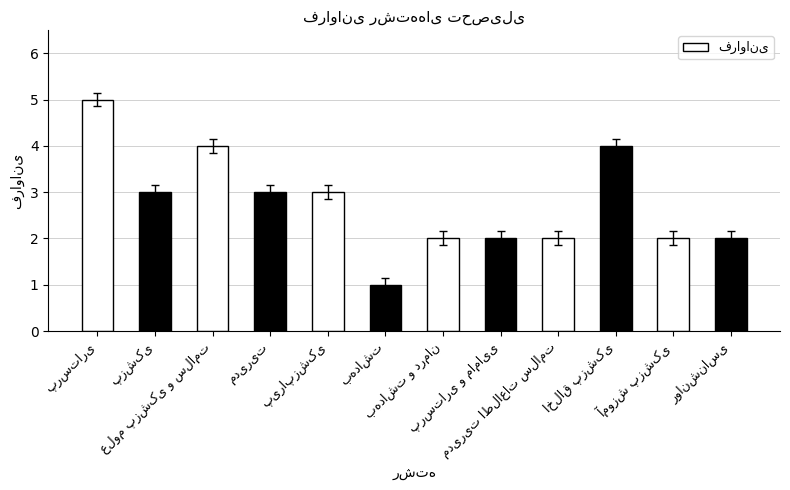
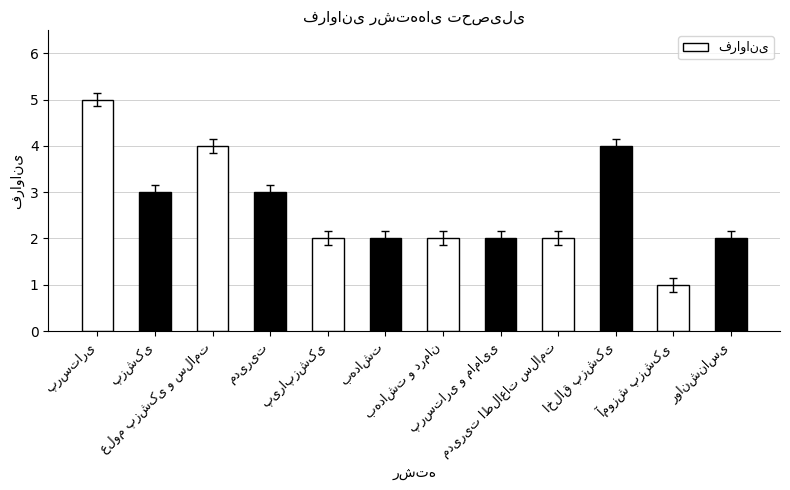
فراوانی, پیراپزشکی: 3 -> 2
فراوانی, بهداشت: 1 -> 2
فراوانی, آموزش پزشکی: 2 -> 1
